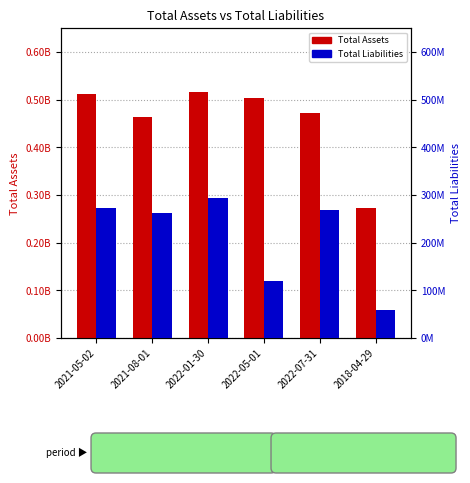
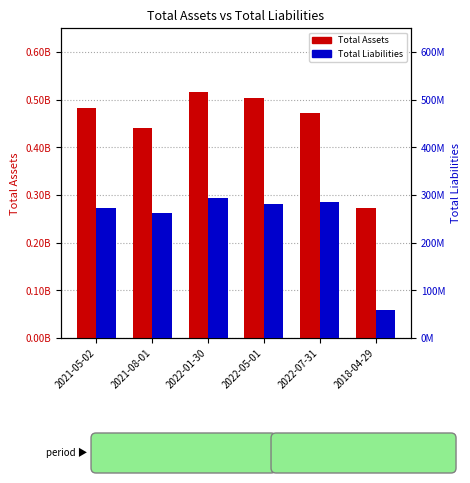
Total Assets, 2021-05-02: 510000000 -> 480000000
Total Assets, 2021-08-01: 460000000 -> 440000000
Total Liabilities, 2022-05-01: 120000000 -> 280000000
Total Liabilities, 2022-07-31: 270000000 -> 290000000
